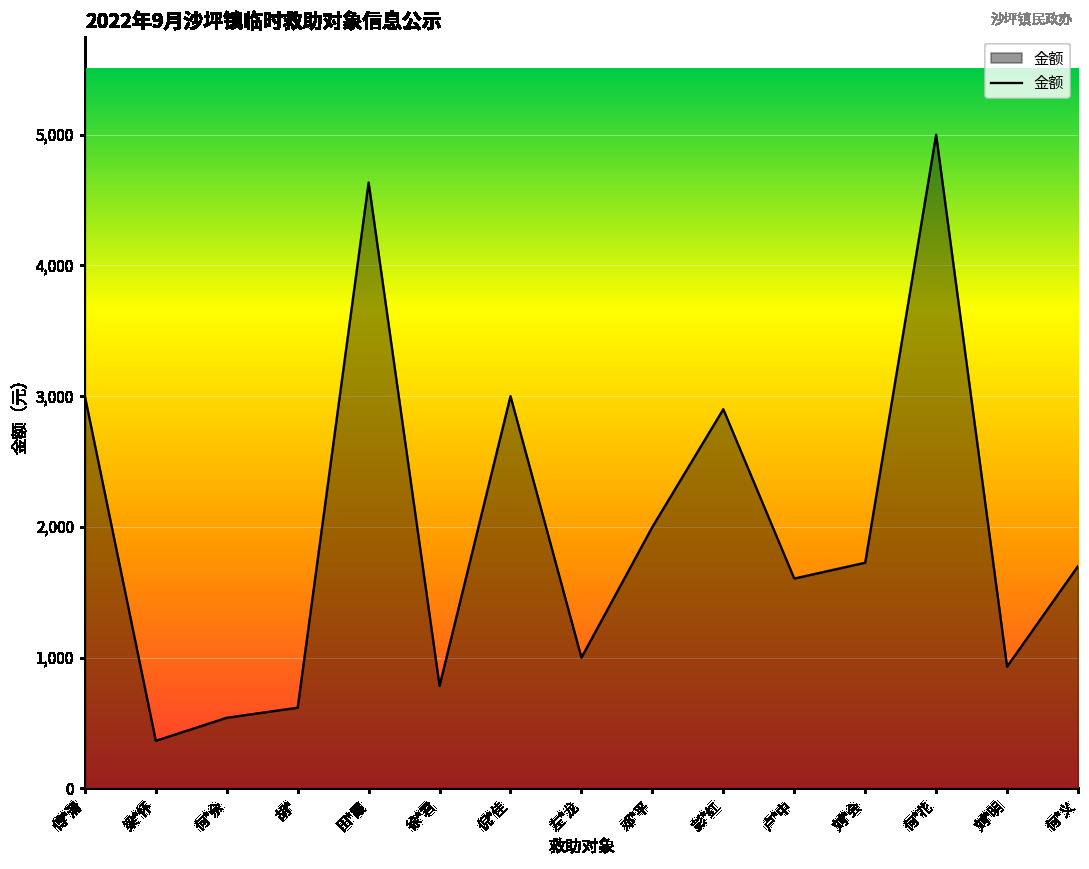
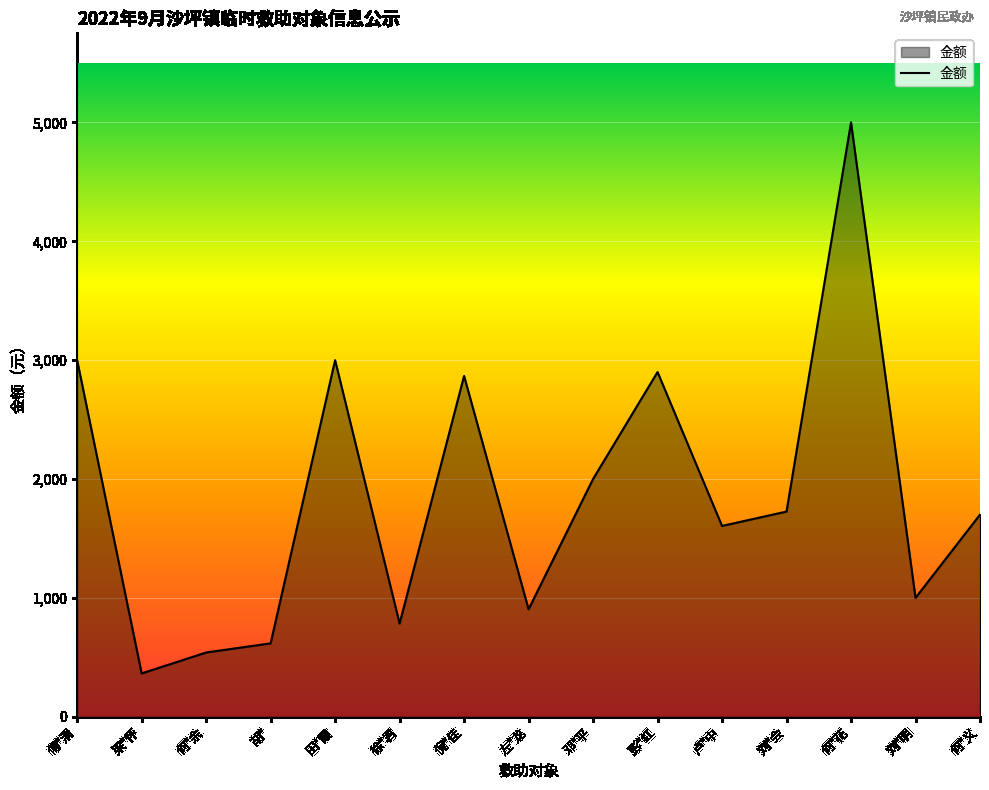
田*霞: 4,630 -> 3,000
倪*佳: 3,000 -> 2,870
左*龙: 1,000 -> 900
刘*明: 930 -> 1,000
